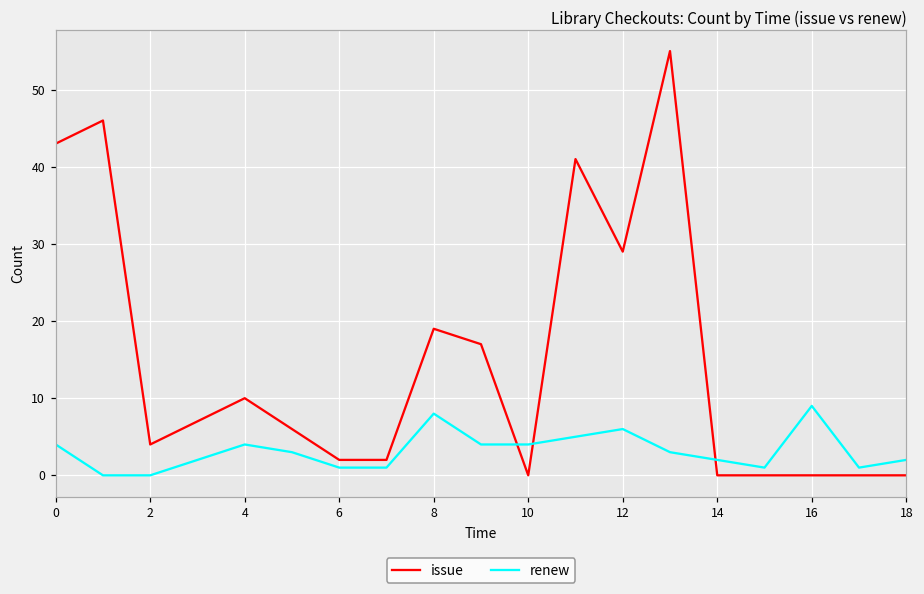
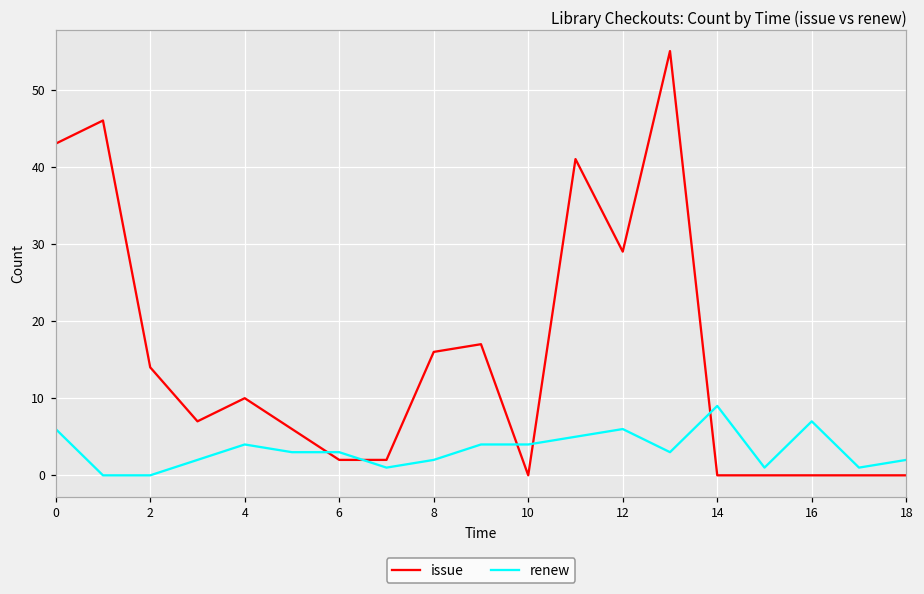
renew, 0: 4 -> 6
issue, 2: 4 -> 14
renew, 6: 1 -> 3
issue, 8: 19 -> 16
renew, 8: 8 -> 2
renew, 14: 2 -> 9
renew, 16: 9 -> 7
